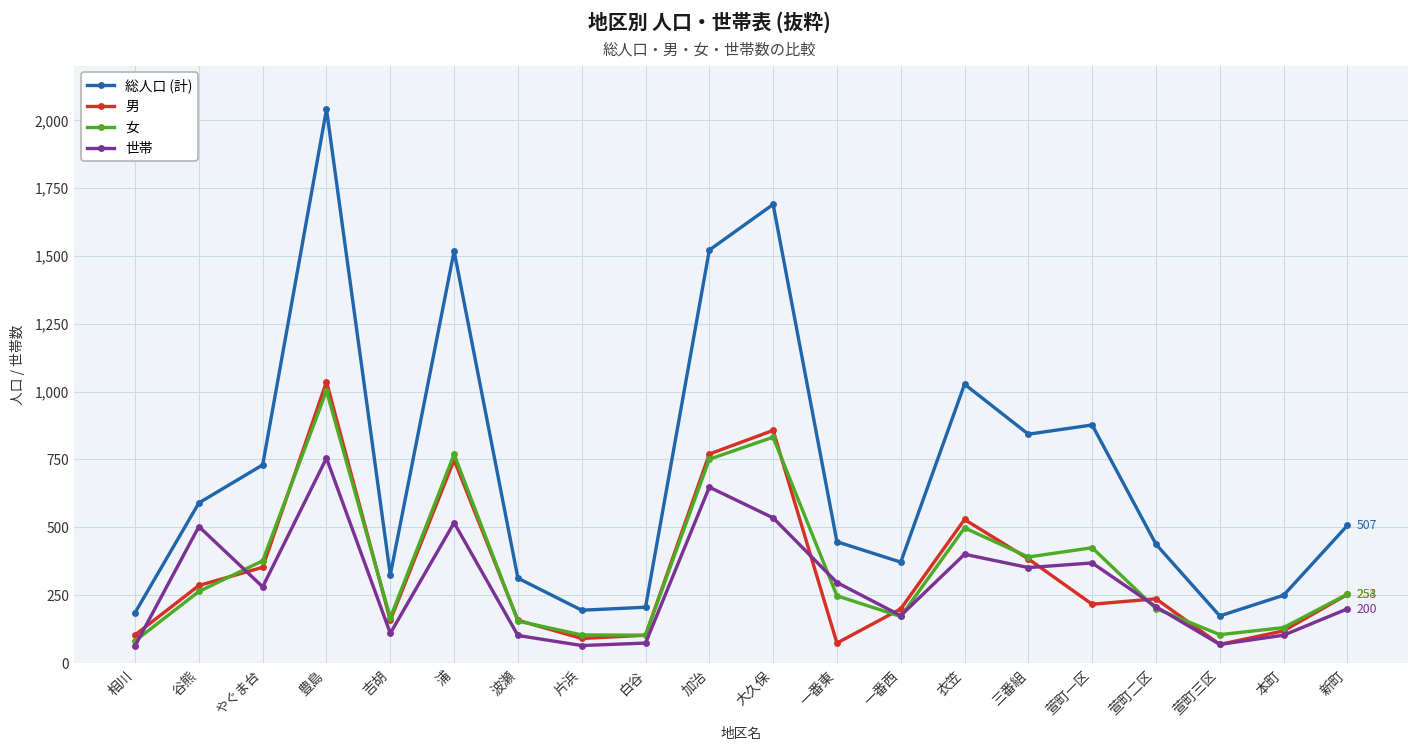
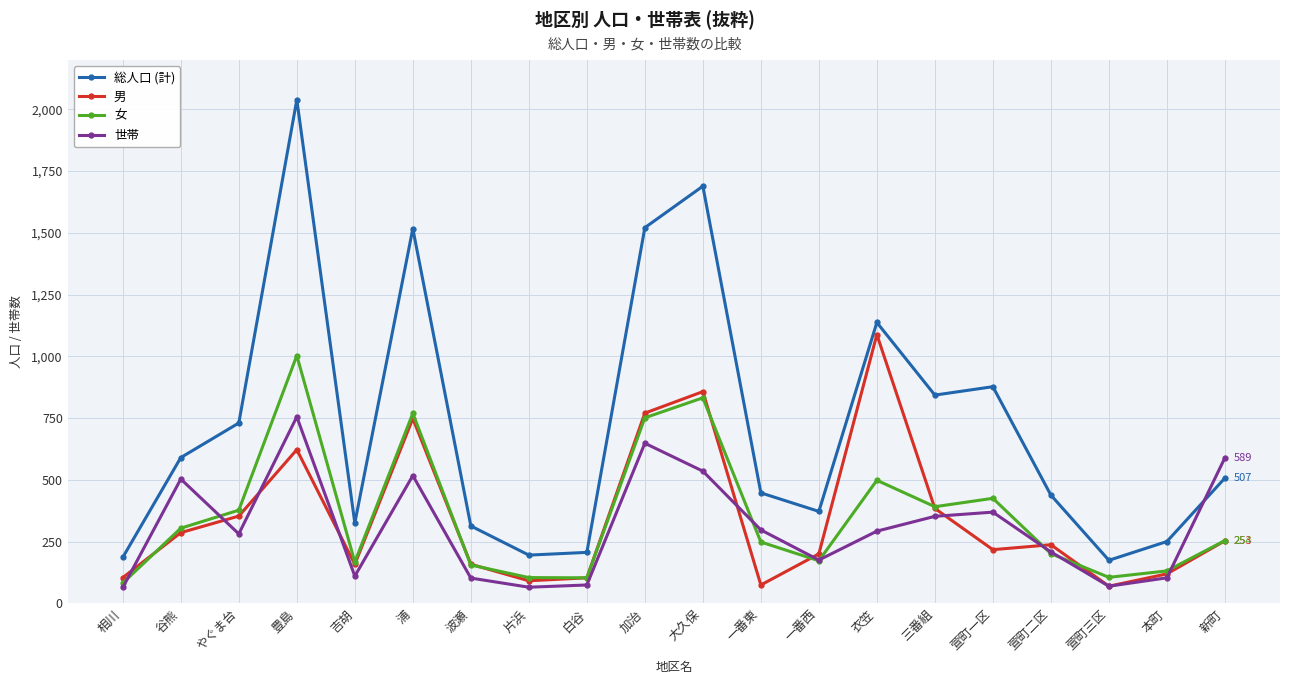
女, 谷熊: 260 -> 300
男, 豊島: 1,040 -> 620
総人口 (計), 衣笠: 1,030 -> 1,140
男, 衣笠: 530 -> 1,090
世帯, 衣笠: 400 -> 290
世帯, 新町: 200 -> 589
